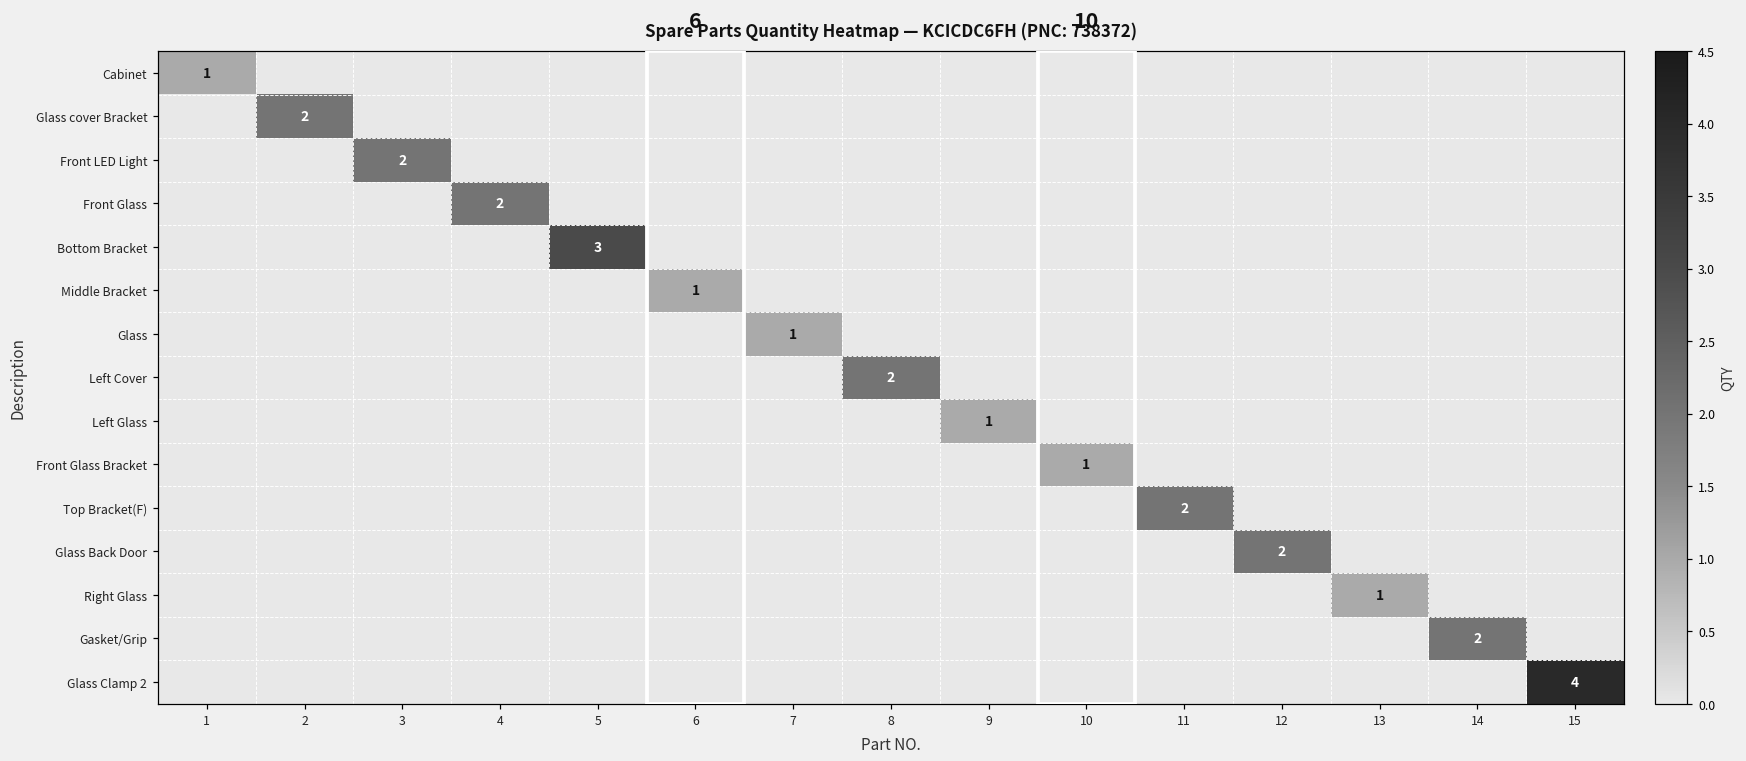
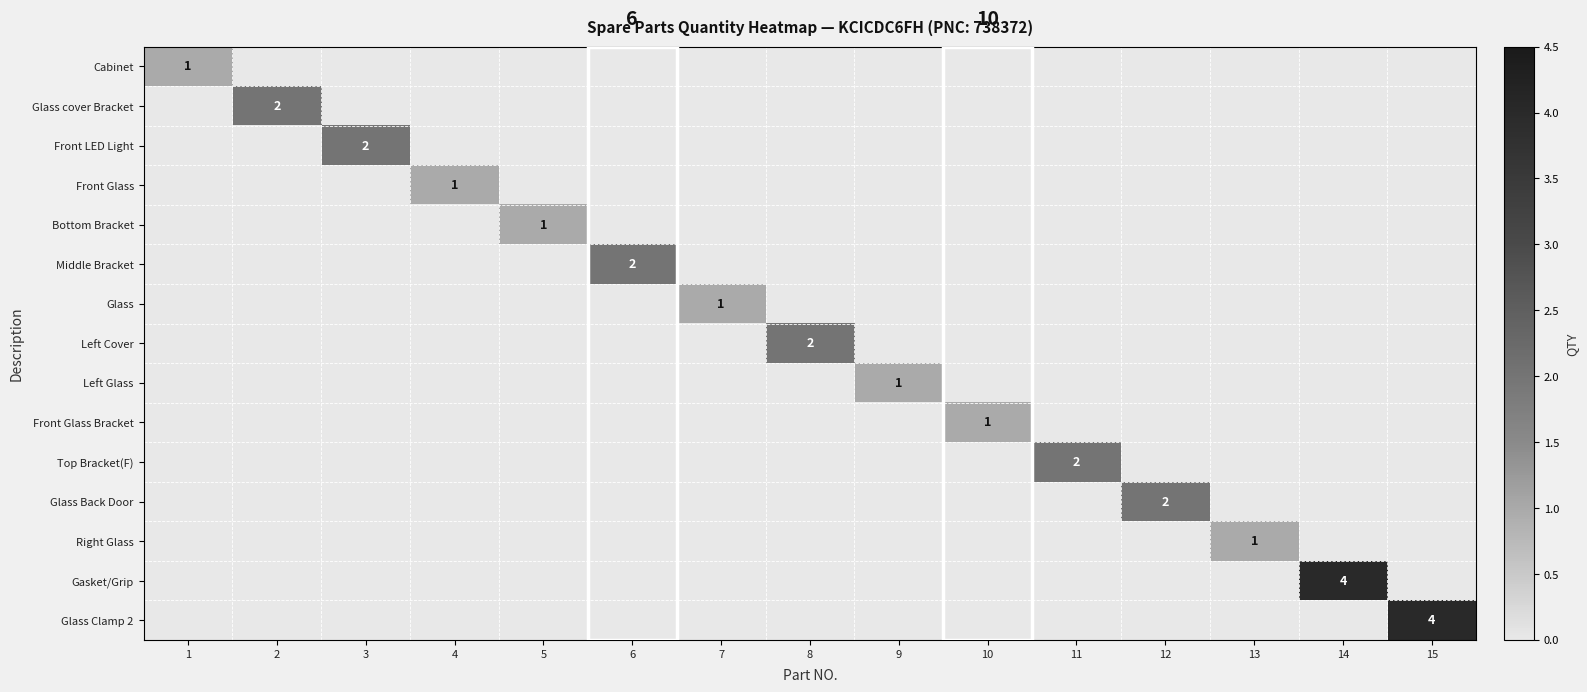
Front Glass, 4: 2 -> 1
Bottom Bracket, 5: 3 -> 1
Middle Bracket, 6: 1 -> 2
Gasket/Grip, 14: 2 -> 4
